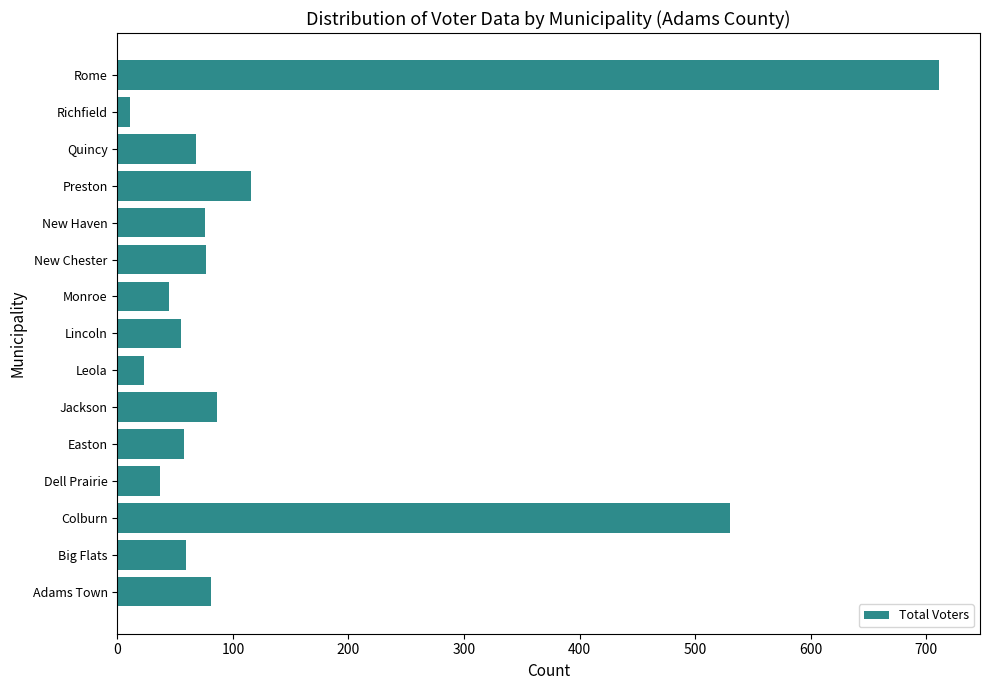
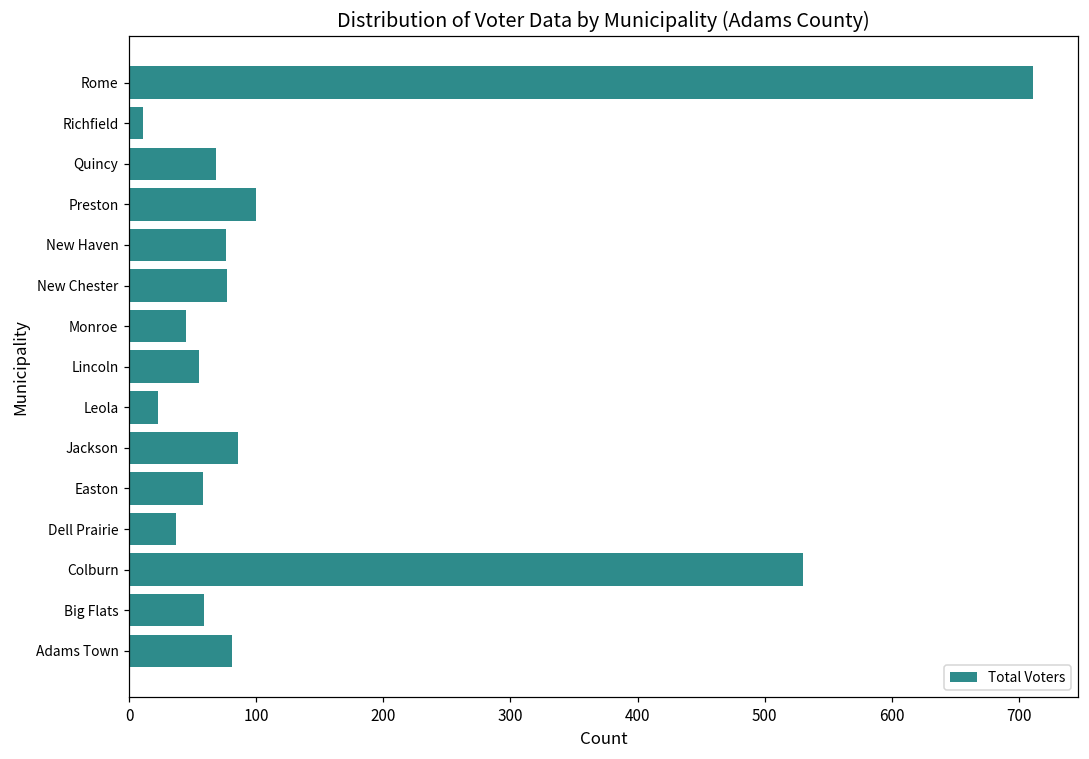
Preston: 116 -> 100
